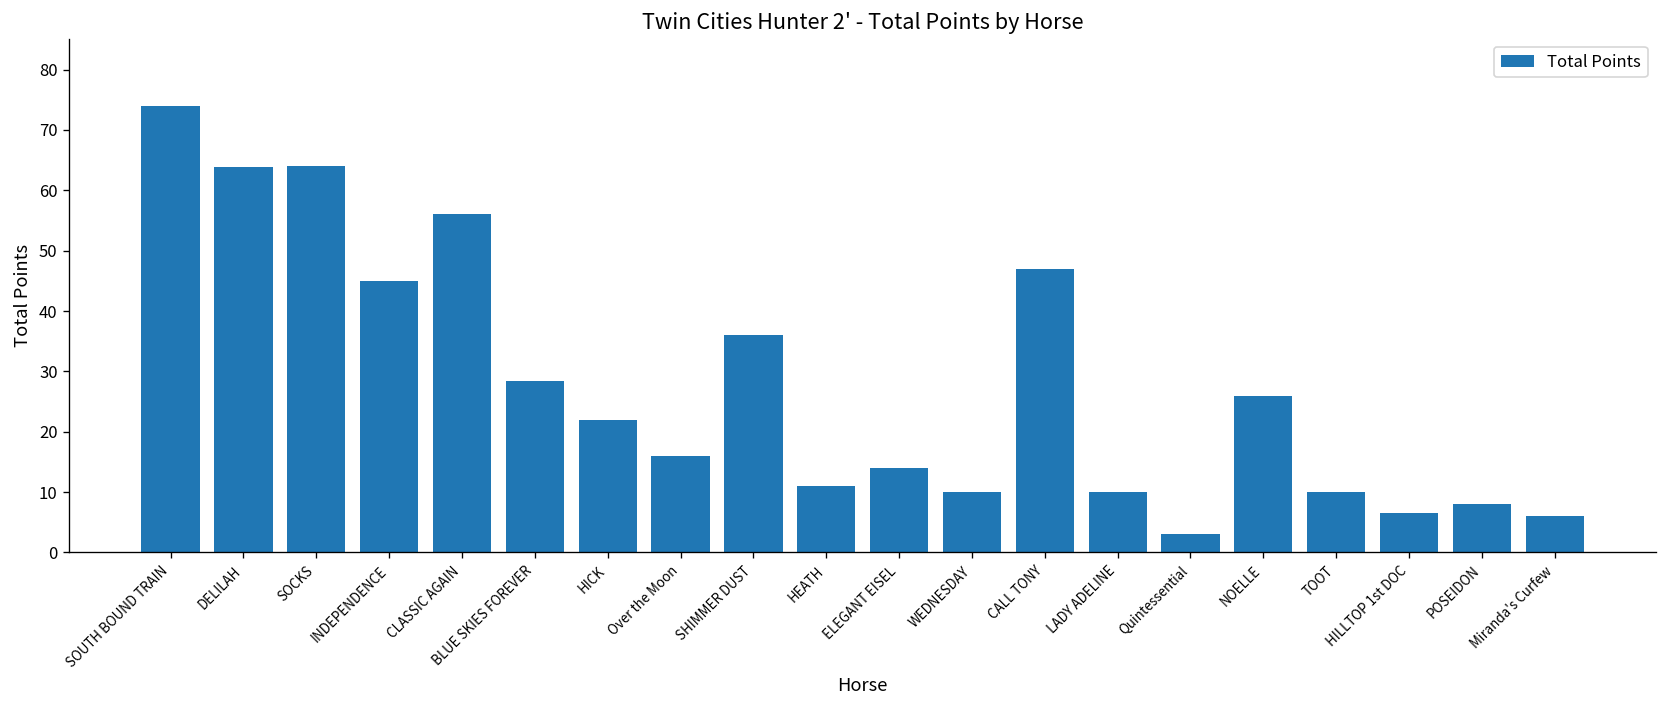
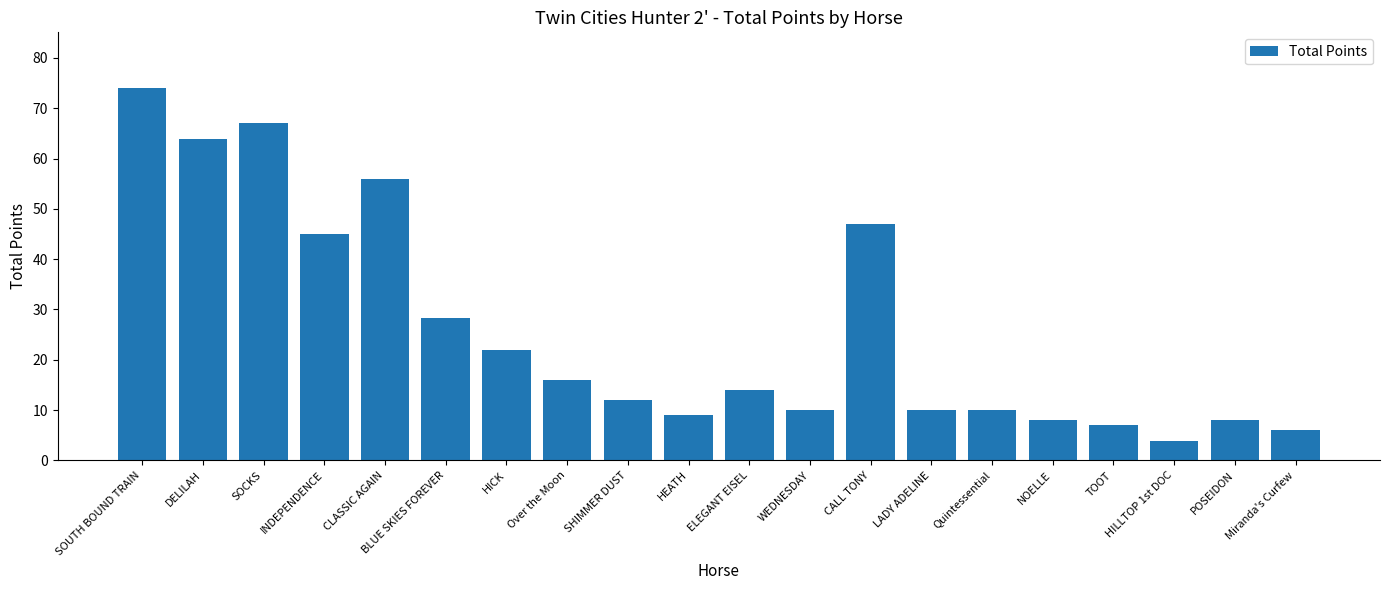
SOCKS: 64 -> 67
SHIMMER DUST: 36 -> 12
HEATH: 11 -> 9
Quintessential: 3 -> 10
NOELLE: 26 -> 8
TOOT: 10 -> 7
HILLTOP 1st DOC: 7 -> 4
